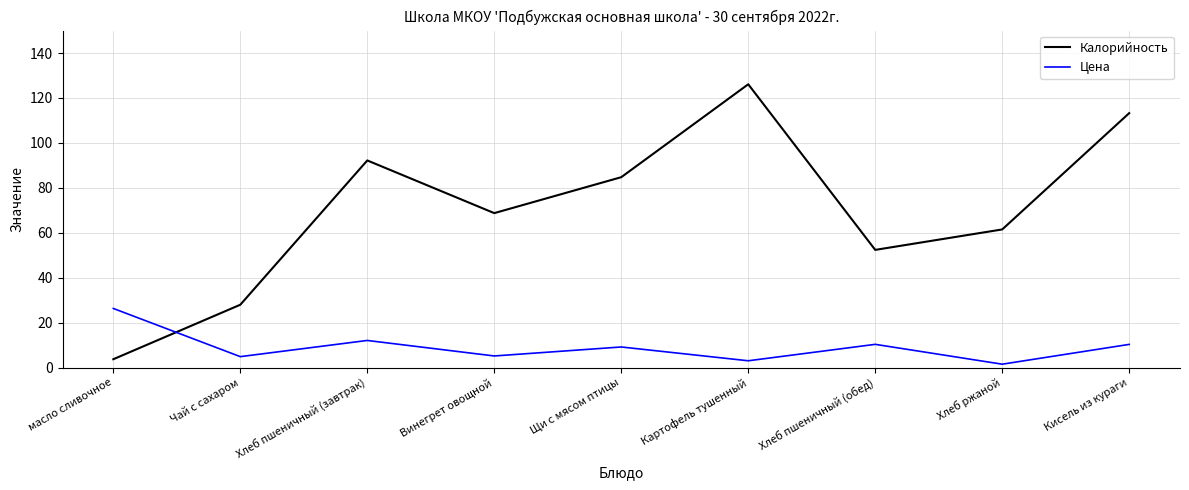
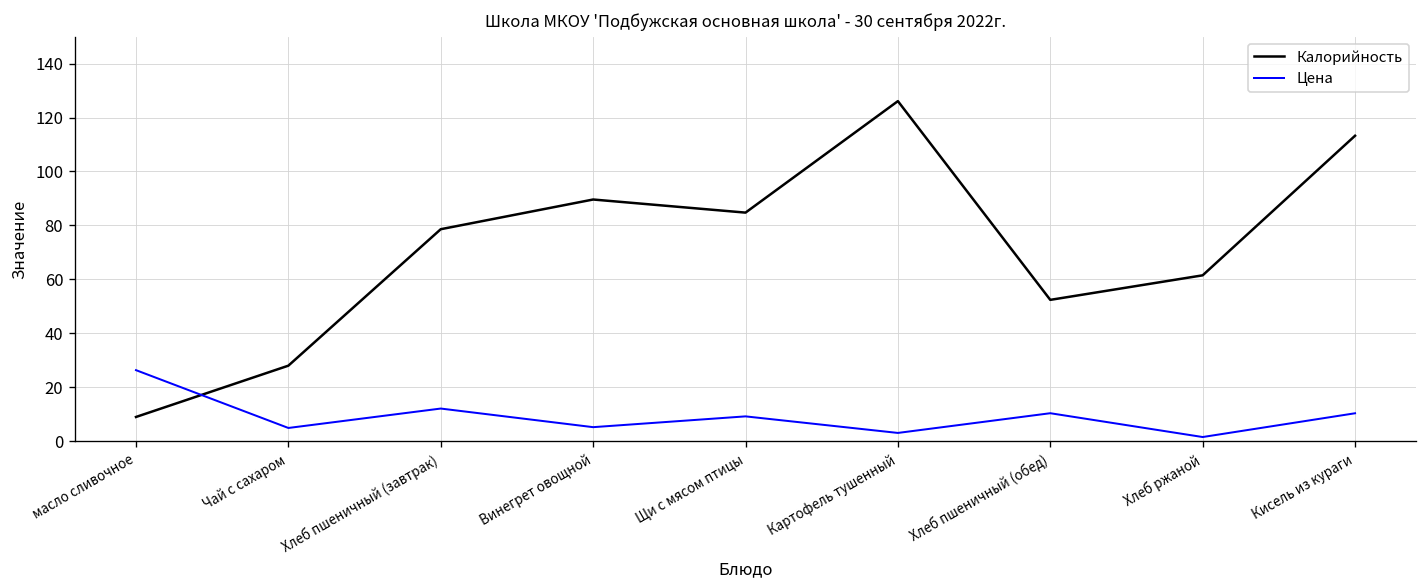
Калорийность, масло сливочное: 4 -> 9
Калорийность, Хлеб пшеничный (завтрак): 92 -> 79
Калорийность, Винегрет овощной: 69 -> 90
